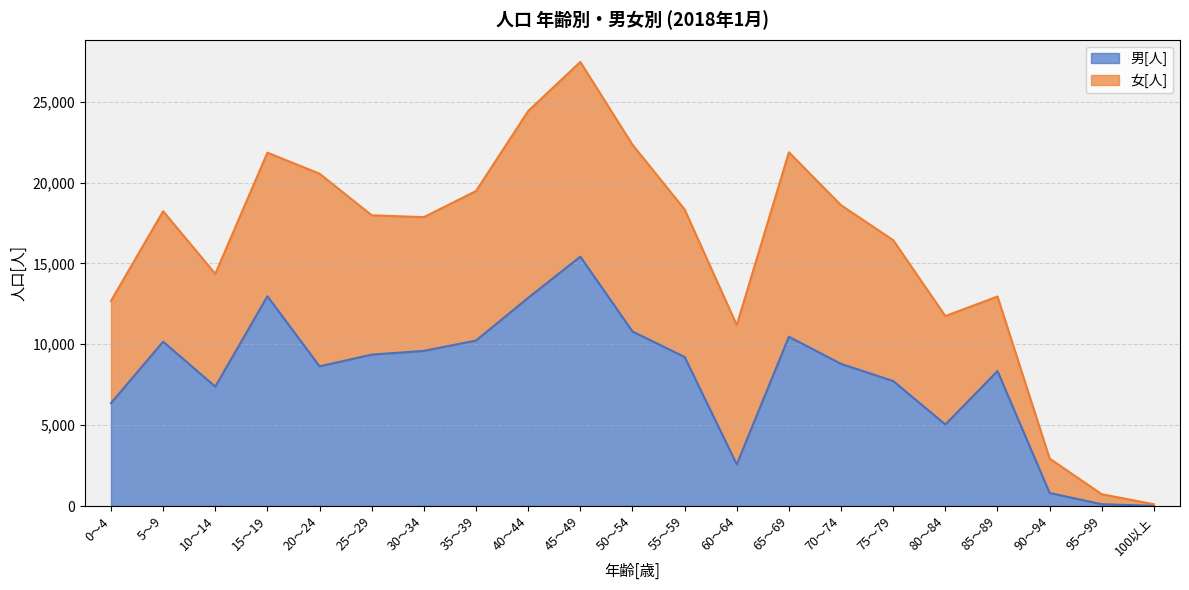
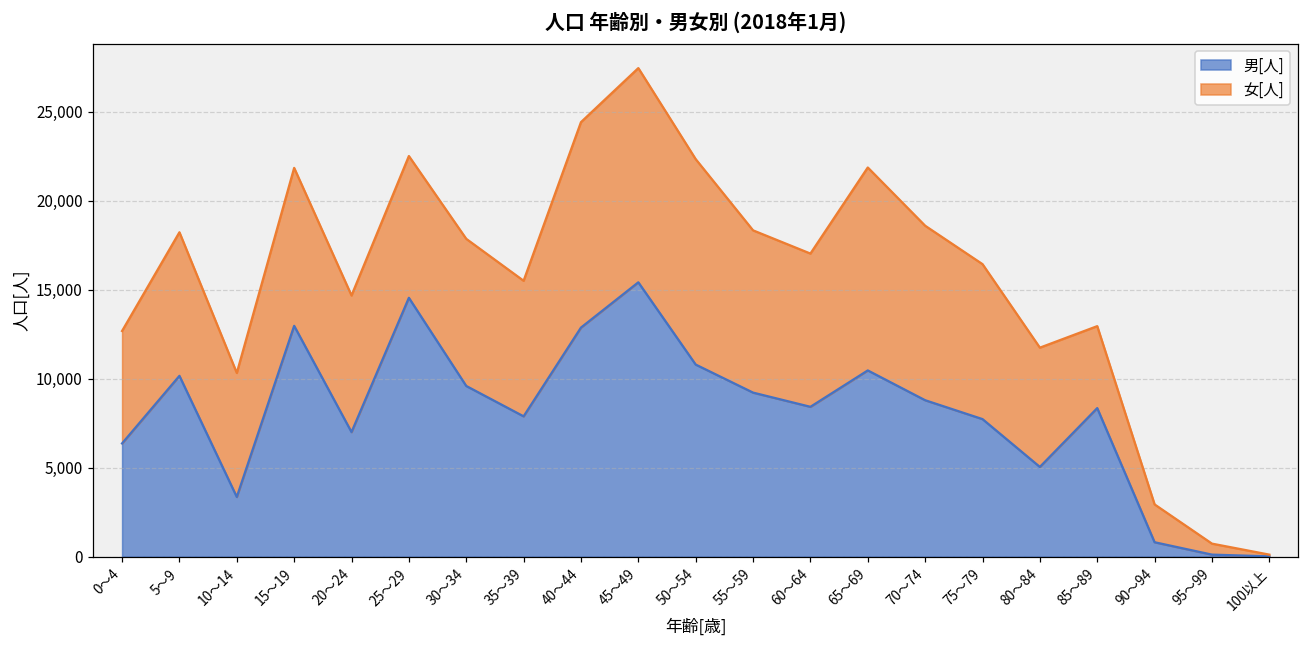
男[人], 10～14: 7,400 -> 3,400
男[人], 20～24: 8,600 -> 7,000
女[人], 20～24: 11,900 -> 7,700
男[人], 25～29: 9,400 -> 14,500
女[人], 25～29: 8,600 -> 8,000
男[人], 35～39: 10,200 -> 7,900
女[人], 35～39: 9,200 -> 7,600
男[人], 60～64: 2,600 -> 8,400
